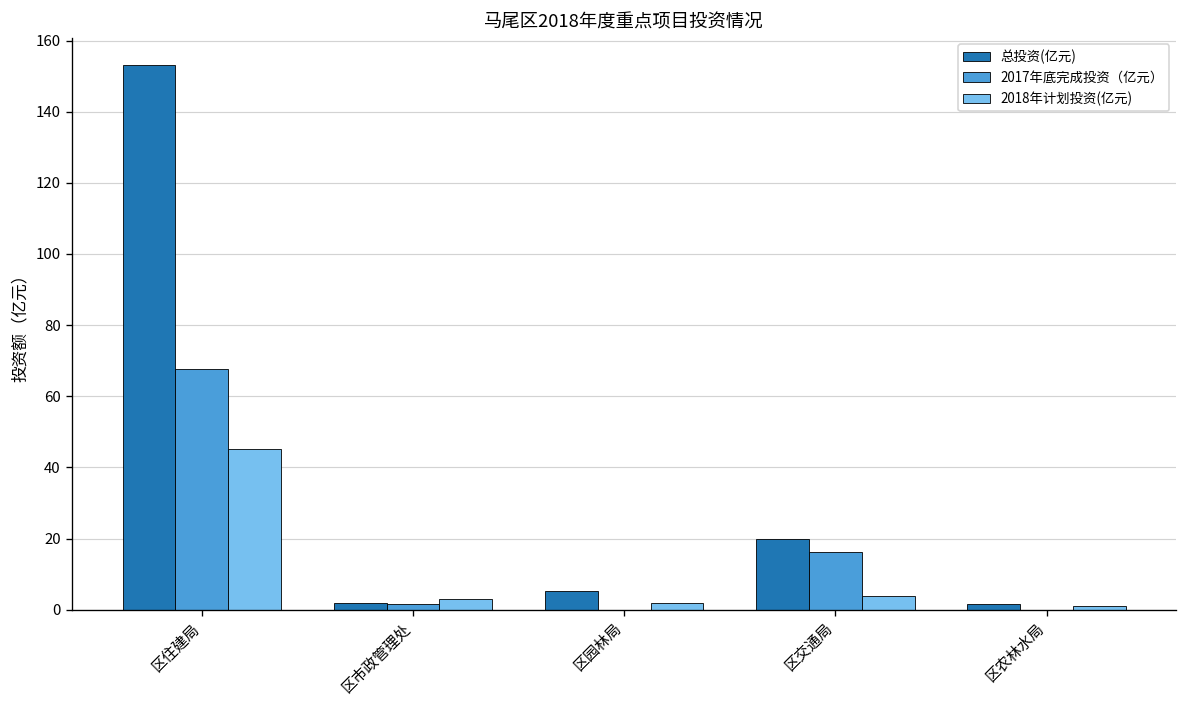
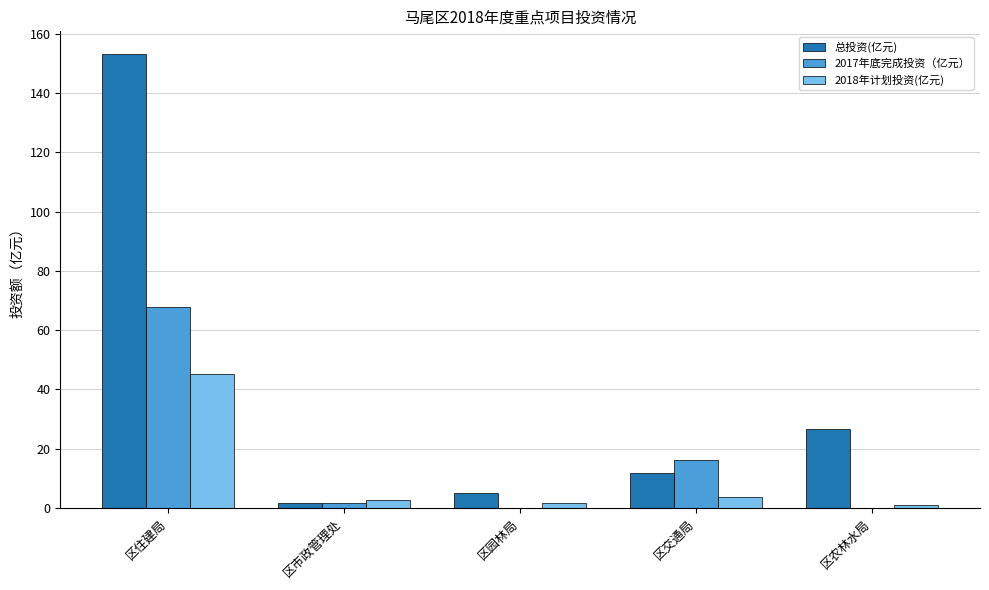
总投资(亿元), 区交通局: 20 -> 12
总投资(亿元), 区农林水局: 1 -> 27
